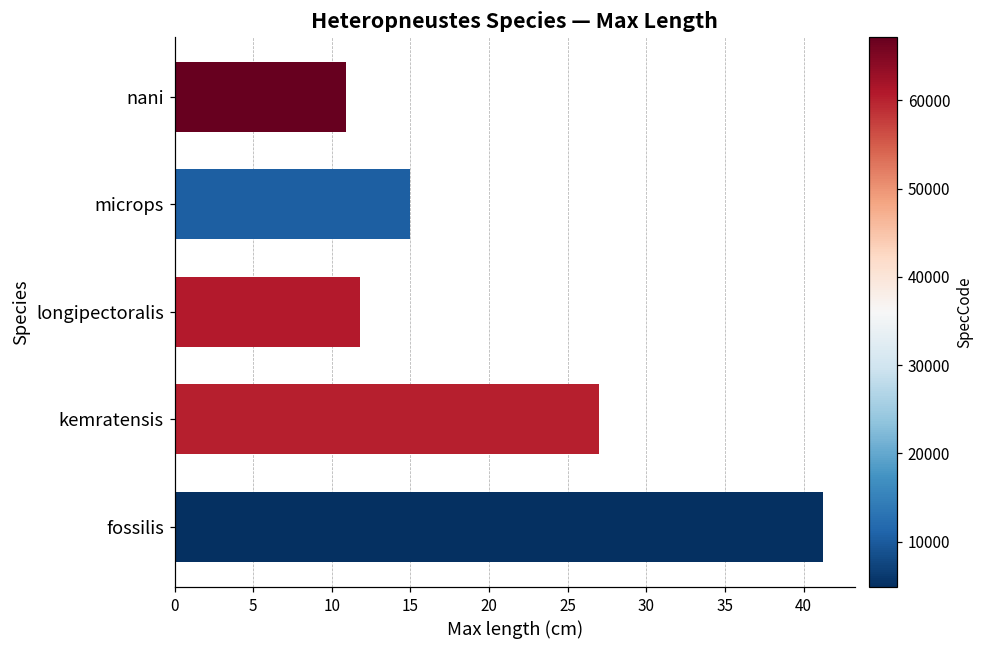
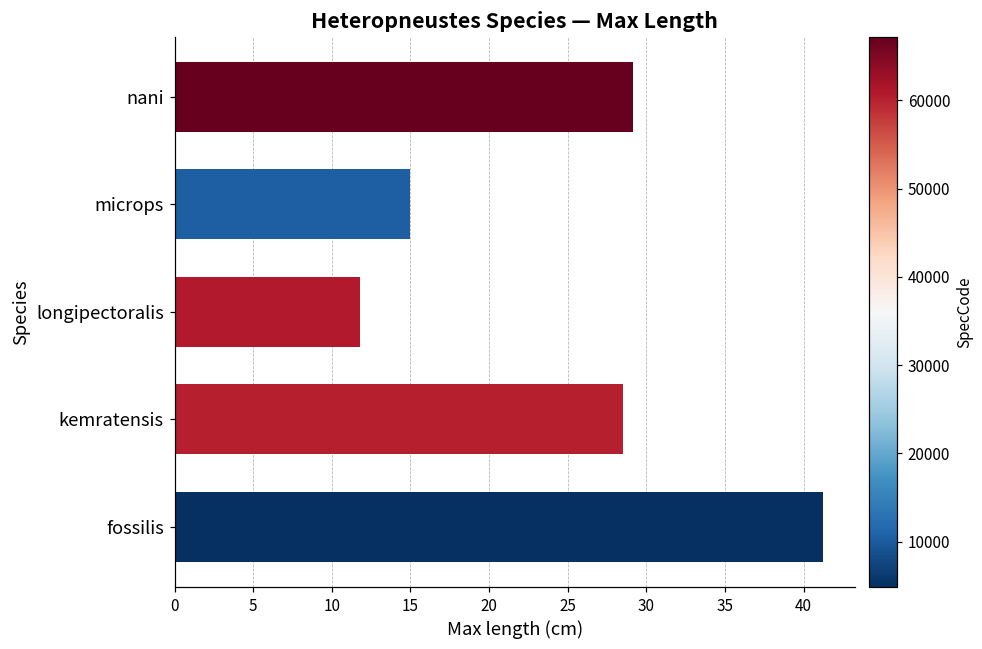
nani: 10.9 -> 29.1
kemratensis: 27.0 -> 28.5
